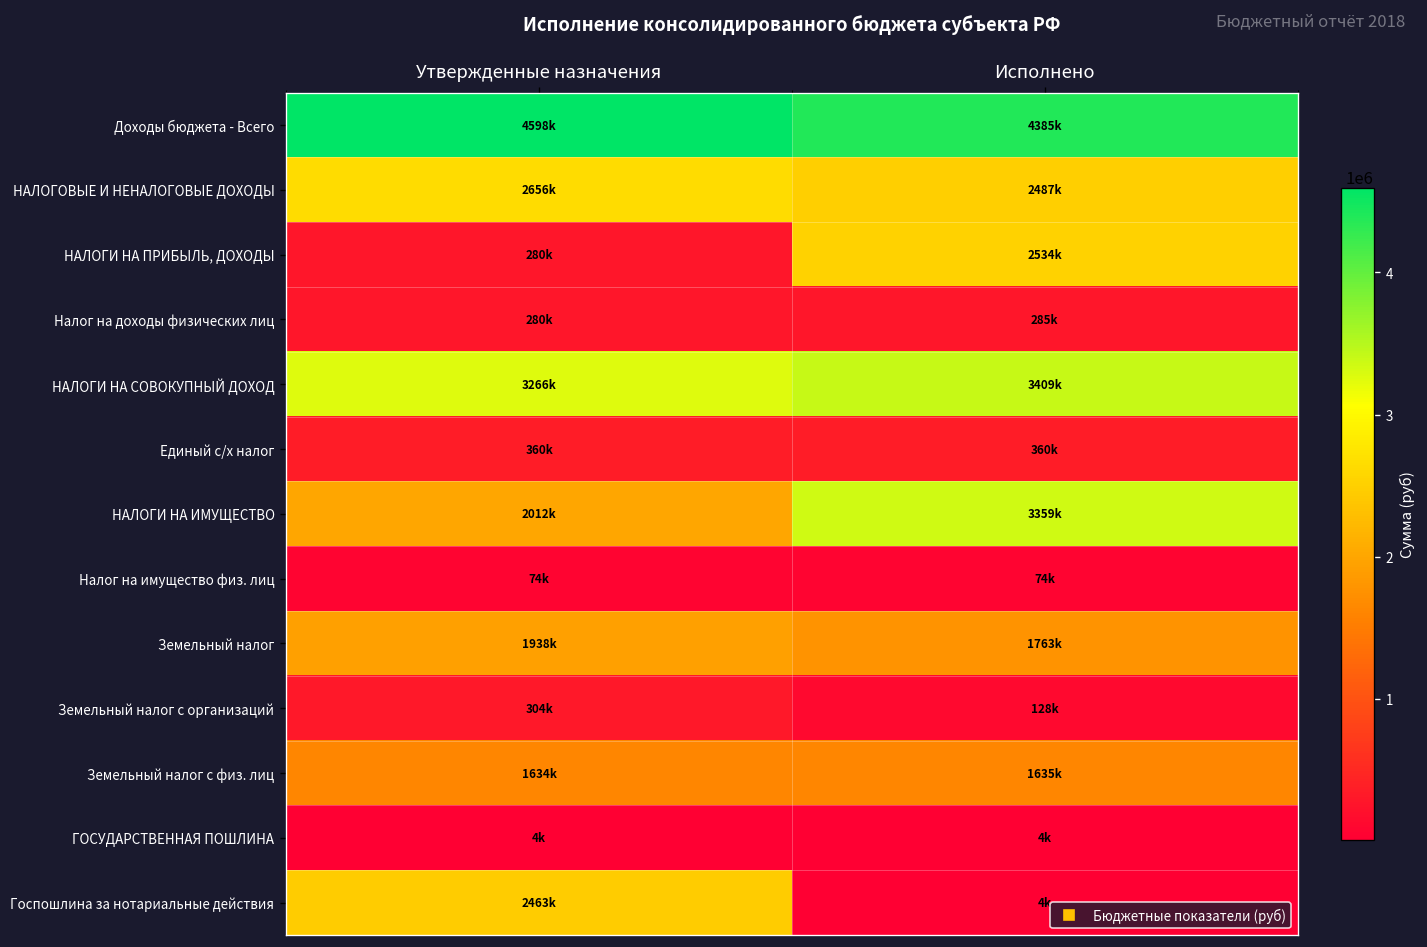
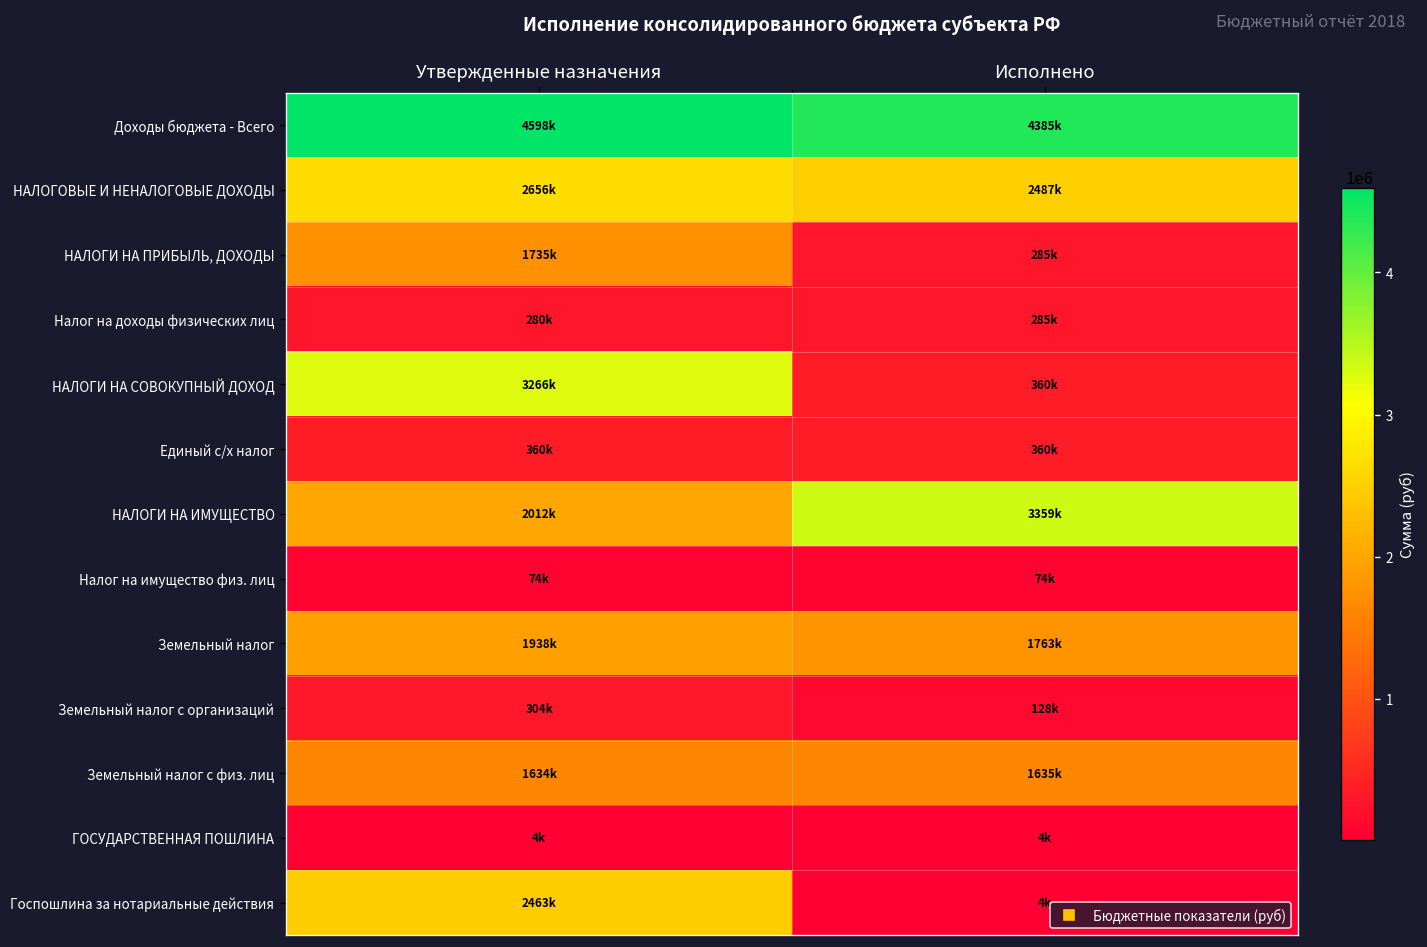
НАЛОГИ НА ПРИБЫЛЬ, ДОХОДЫ, Утвержденные назначения: 280k -> 1735k
НАЛОГИ НА ПРИБЫЛЬ, ДОХОДЫ, Исполнено: 2534k -> 285k
НАЛОГИ НА СОВОКУПНЫЙ ДОХОД, Исполнено: 3409k -> 360k
